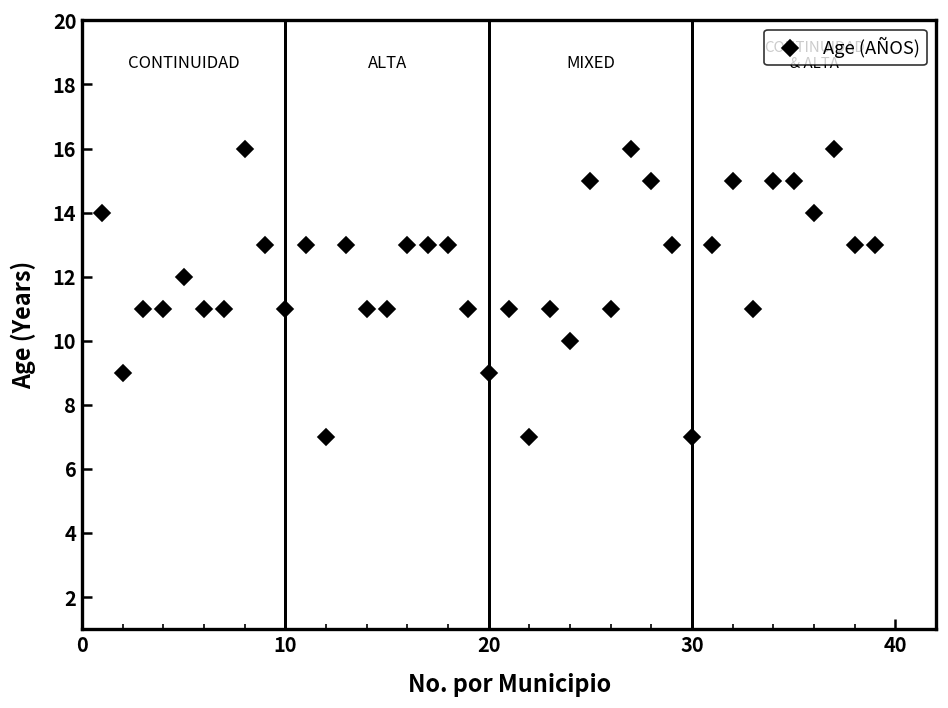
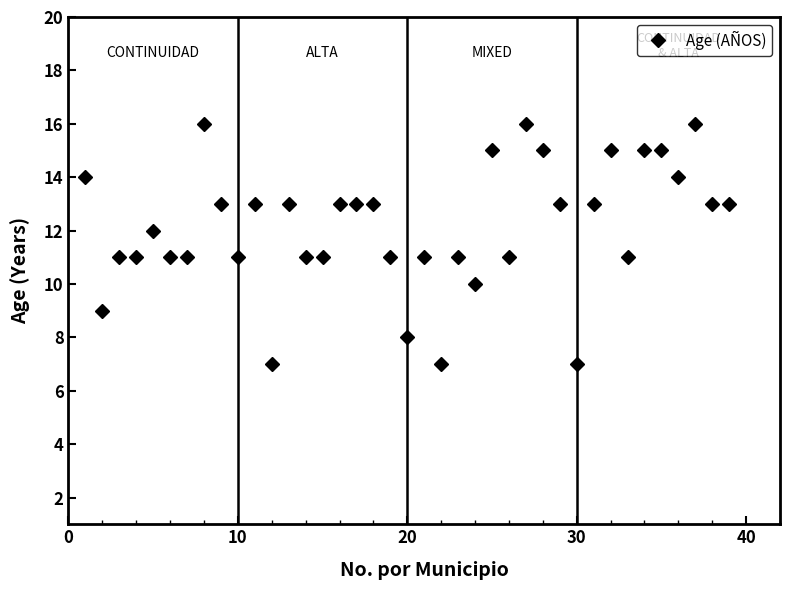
20: 9 -> 8
